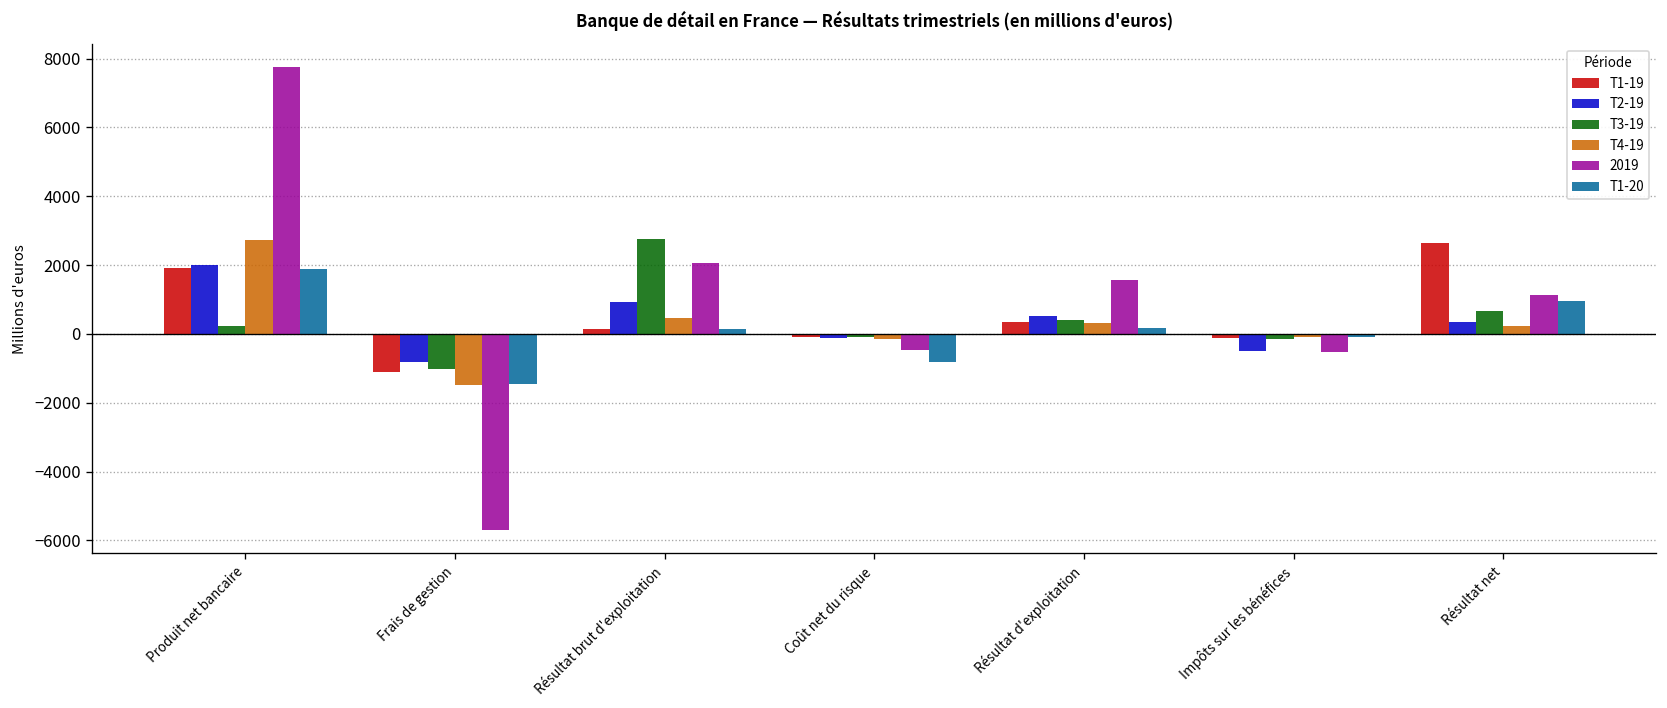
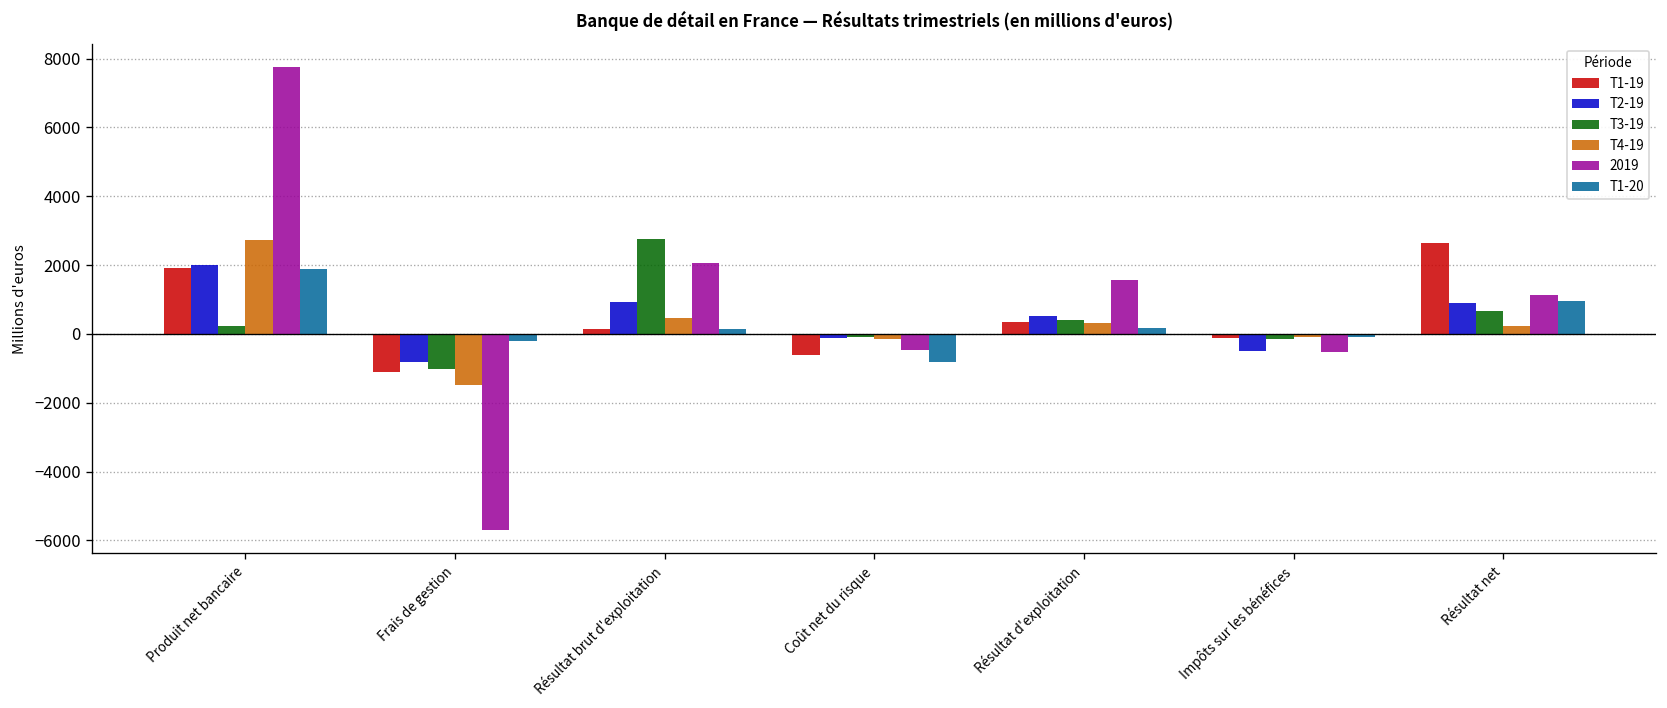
T1-20, Frais de gestion: -1500 -> -200
T1-19, Coût net du risque: -100 -> -600
T2-19, Résultat net: 400 -> 900
